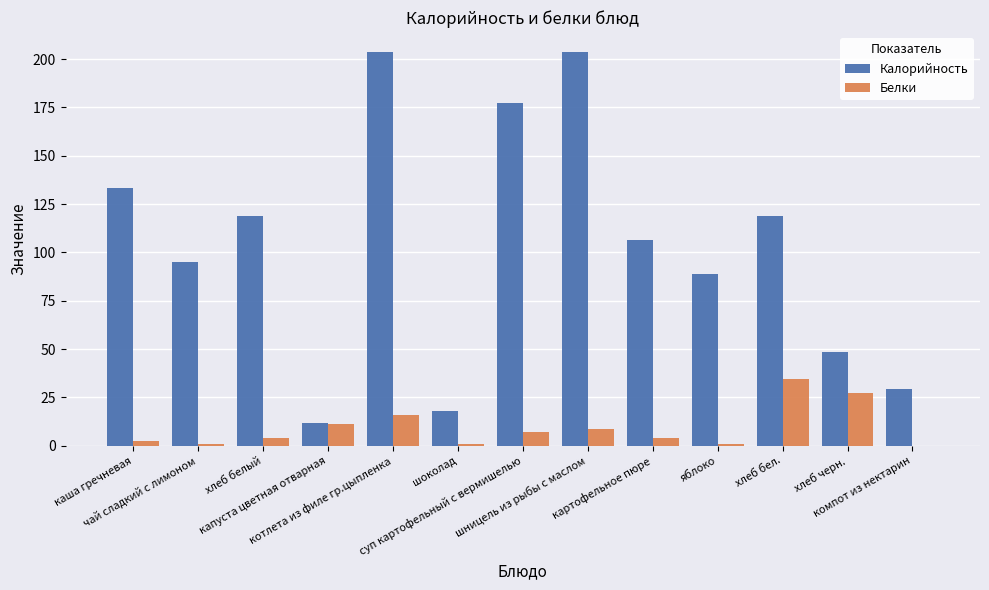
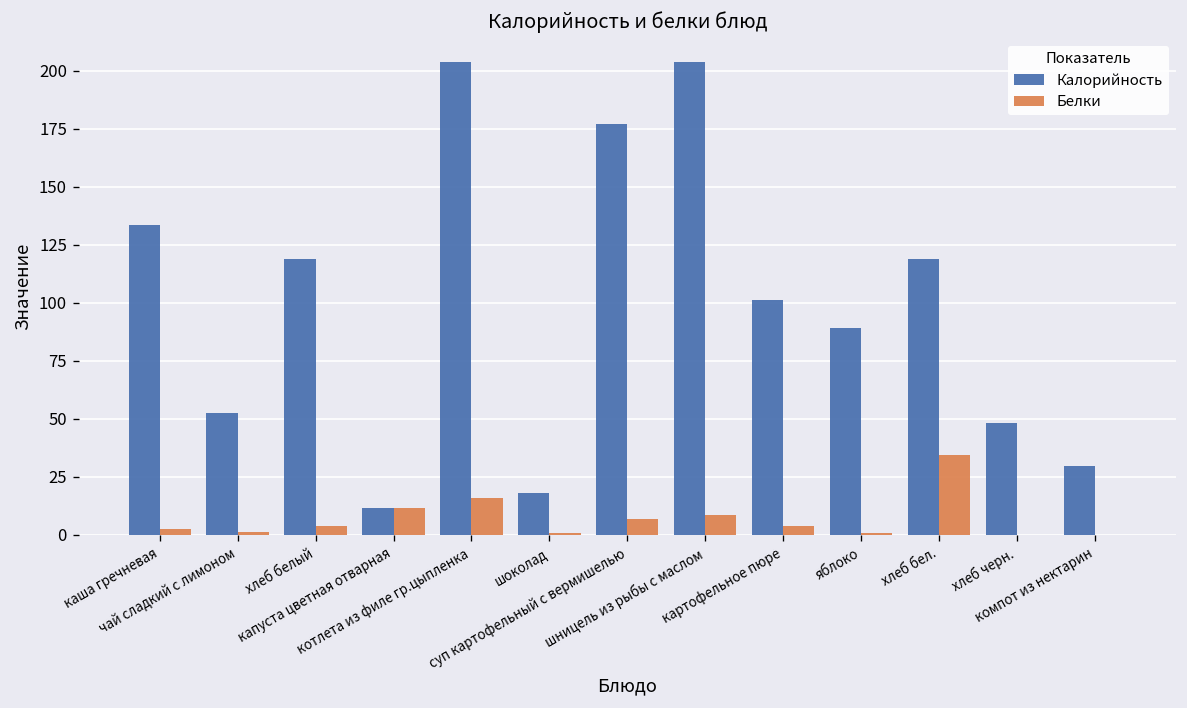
Калорийность, чай сладкий с лимоном: 95 -> 53
Калорийность, картофельное пюре: 106 -> 101
Белки, хлеб черн.: 27 -> 0
